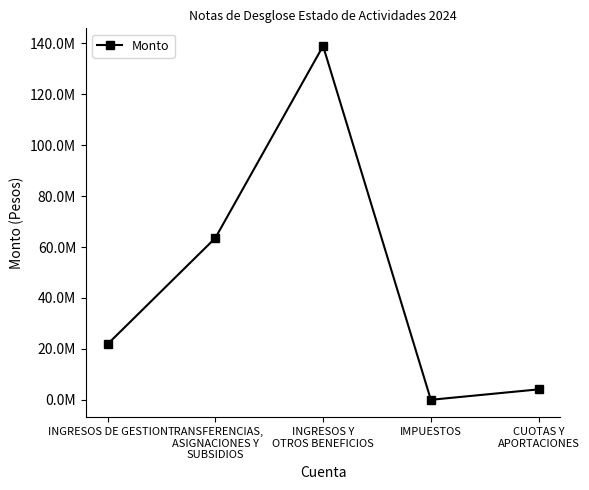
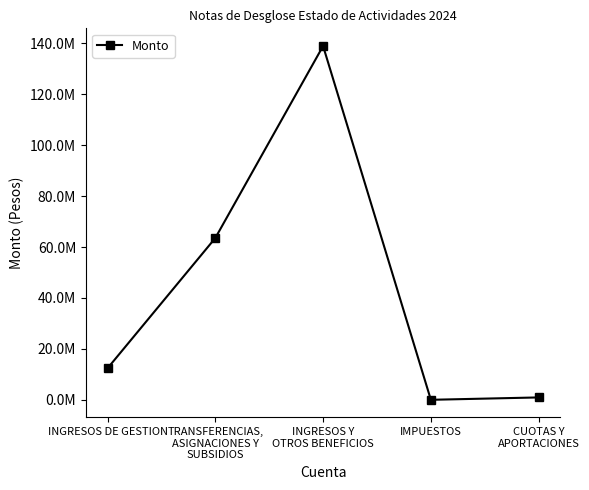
INGRESOS DE GESTION: 22000000 -> 12000000
CUOTAS Y APORTACIONES: 4000000 -> 1000000
